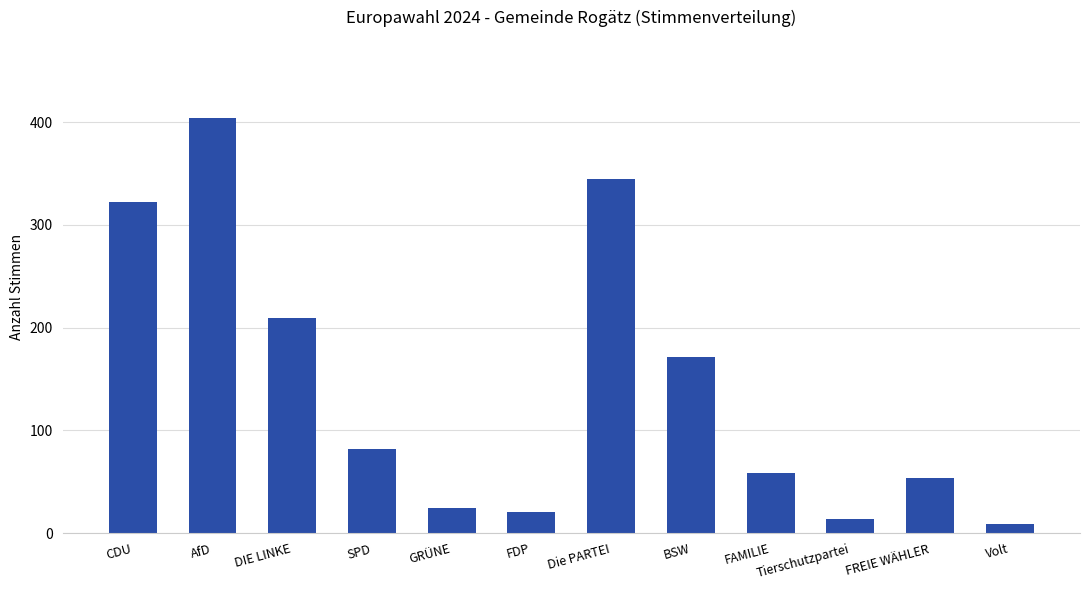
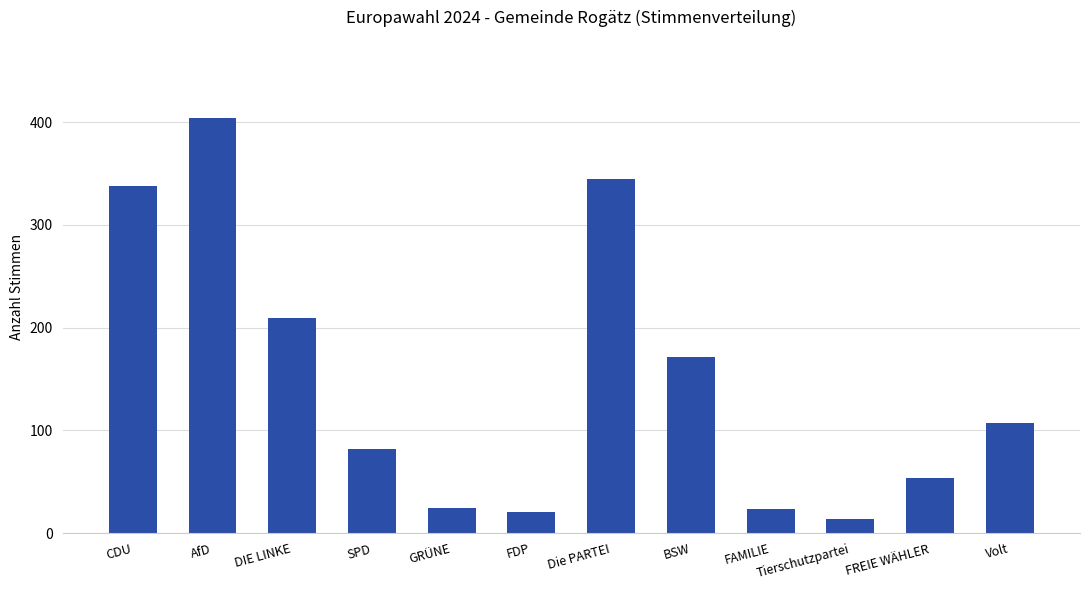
CDU: 322 -> 338
FAMILIE: 58 -> 23
Volt: 9 -> 107
